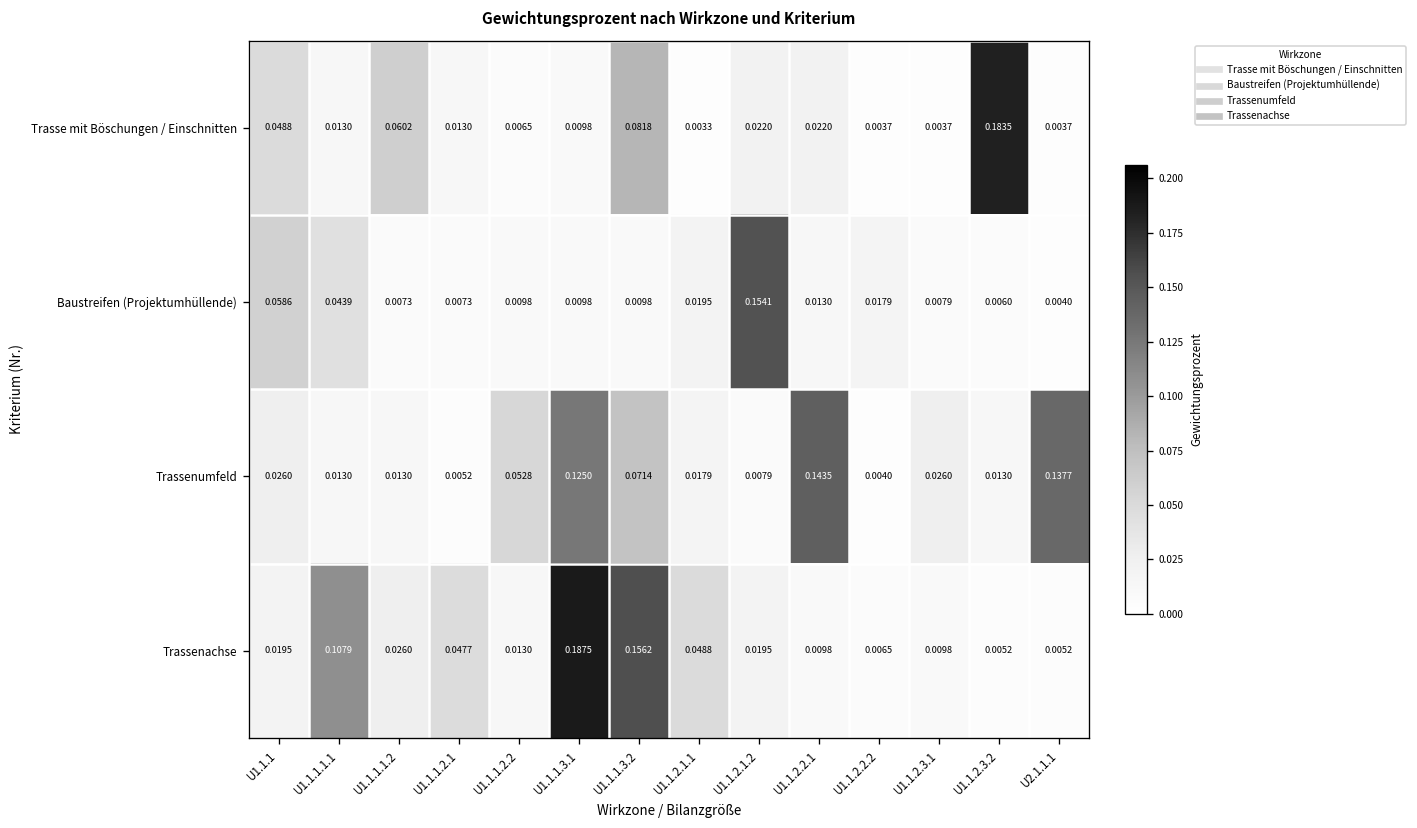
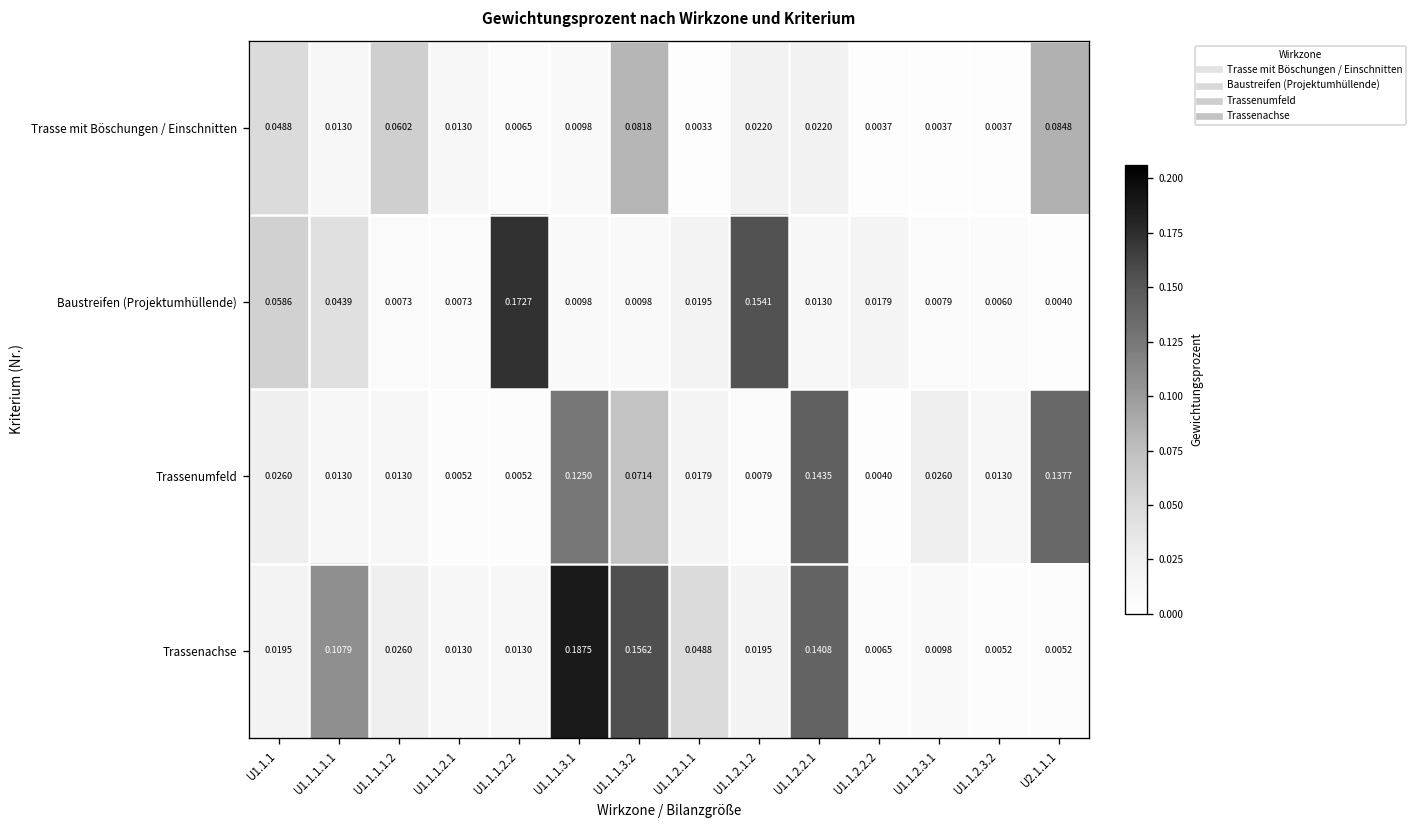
Trasse mit Böschungen / Einschnitten, U1.1.2.3.2: 0.1835 -> 0.0037
Trasse mit Böschungen / Einschnitten, U2.1.1.1: 0.0037 -> 0.0848
Baustreifen (Projektumhüllende), U1.1.1.2.2: 0.0098 -> 0.1727
Trassenumfeld, U1.1.1.2.2: 0.0528 -> 0.0052
Trassenachse, U1.1.1.2.1: 0.0477 -> 0.0130
Trassenachse, U1.1.2.2.1: 0.0098 -> 0.1408
